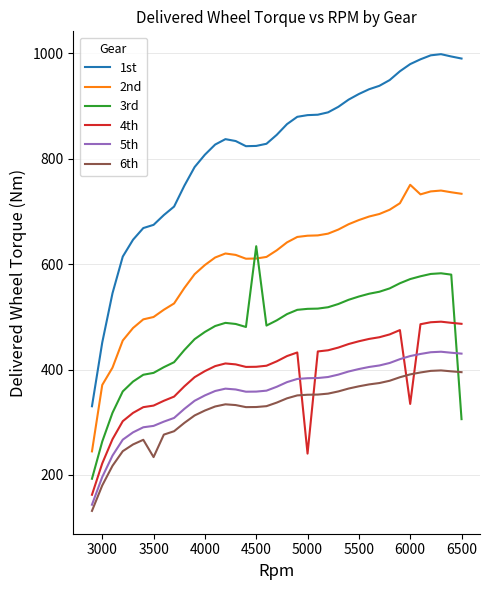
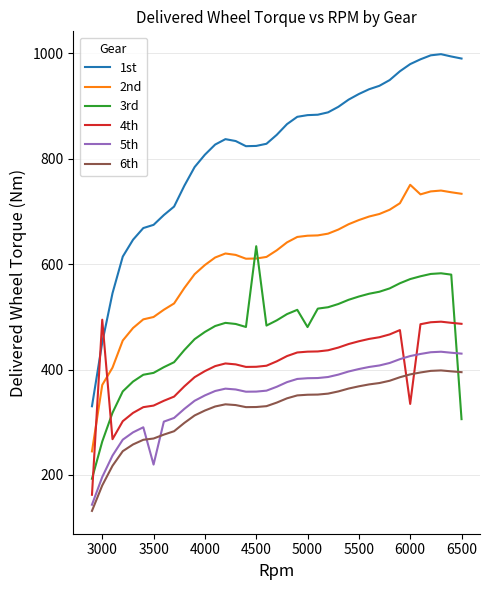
4th, 3000: 220 -> 490
5th, 3500: 290 -> 220
6th, 3500: 230 -> 270
3rd, 5000: 520 -> 480
4th, 5000: 240 -> 430
